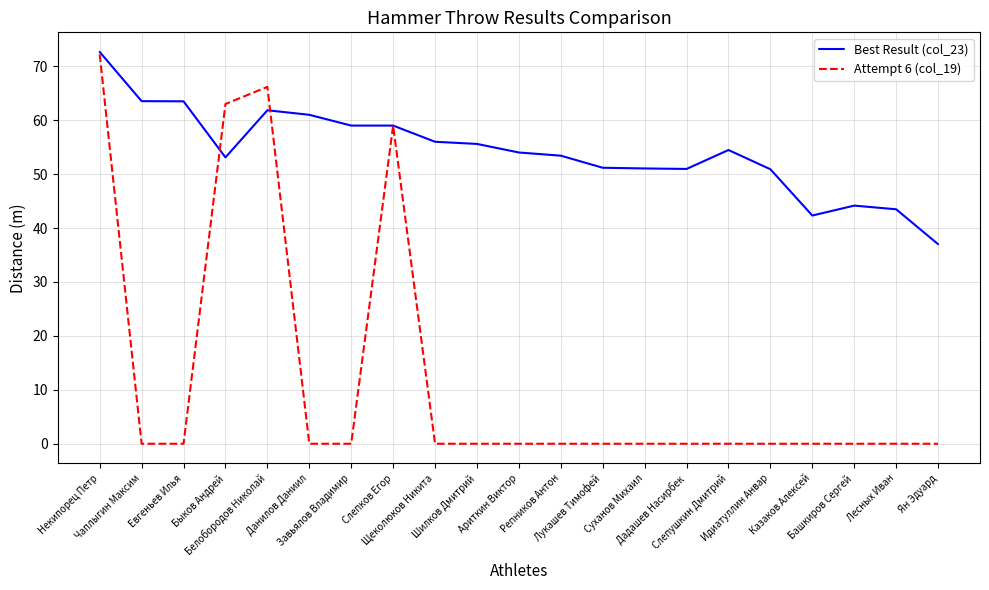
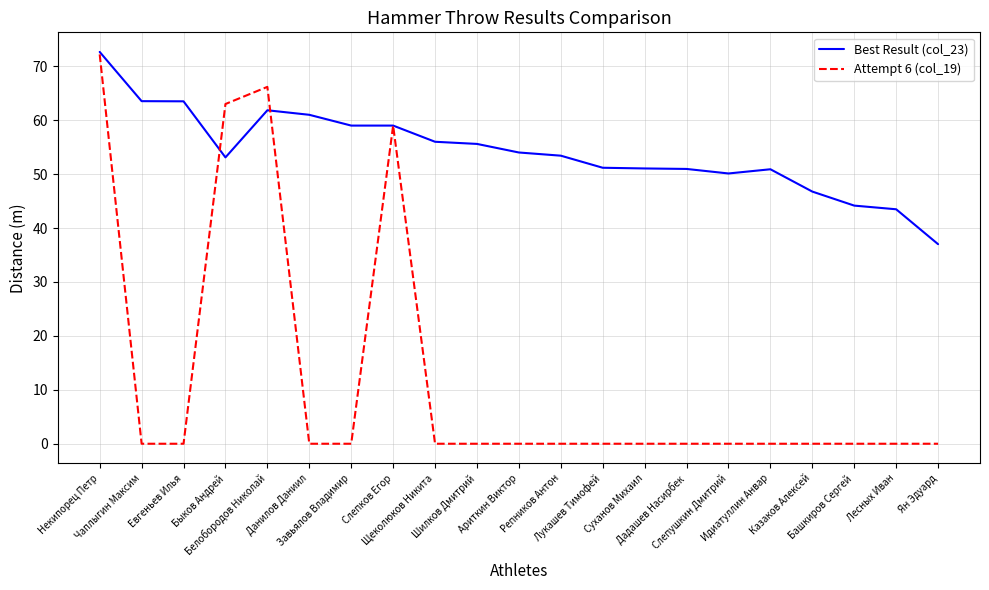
Best Result (col_23), Слепушкин Дмитрий: 54 -> 50
Best Result (col_23), Казаков Алексей: 42 -> 47
